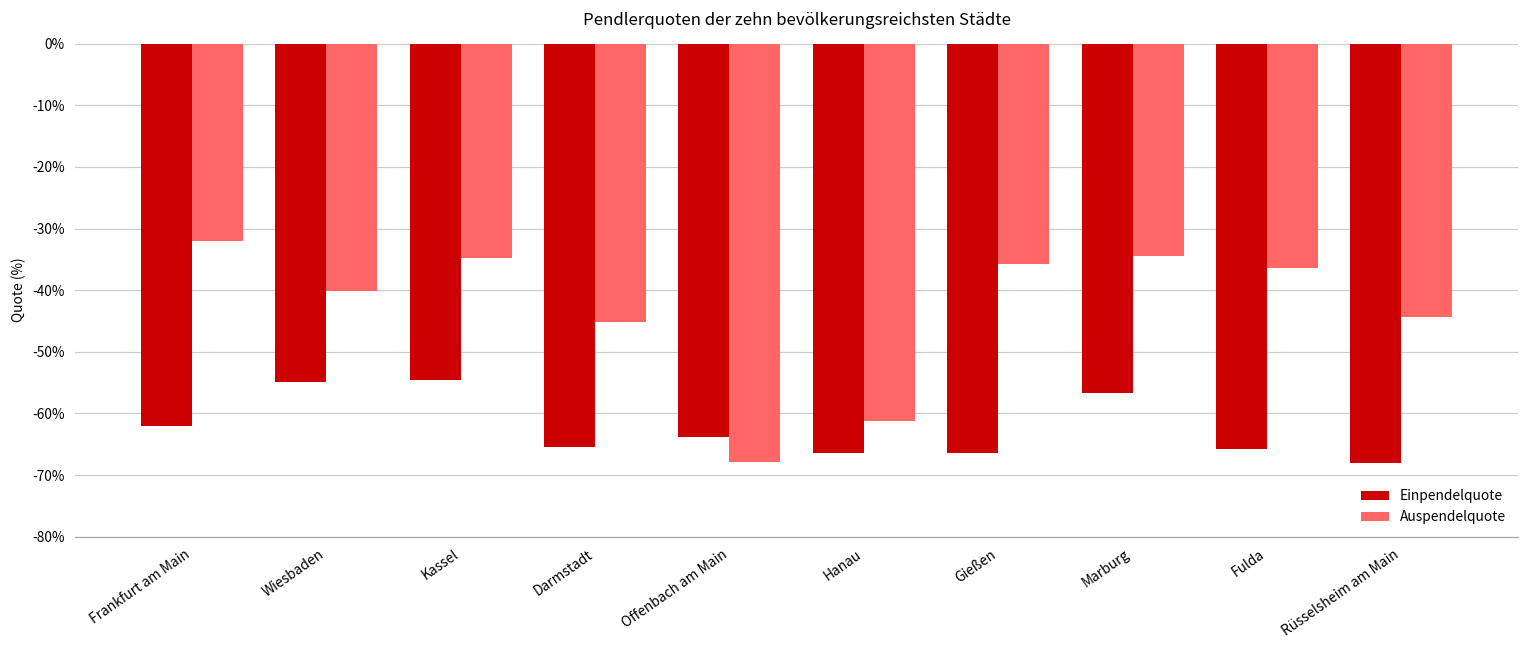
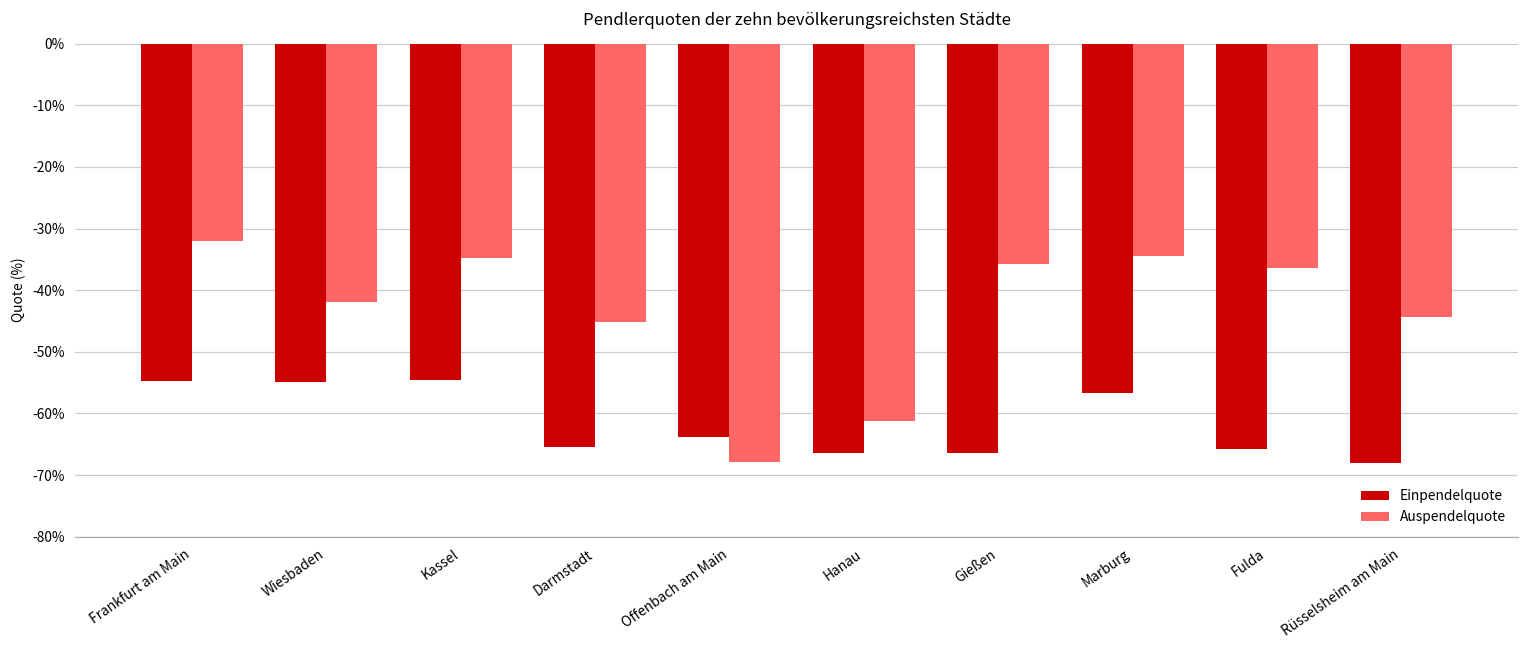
Einpendelquote, Frankfurt am Main: -62% -> -55%
Auspendelquote, Wiesbaden: -40% -> -42%
